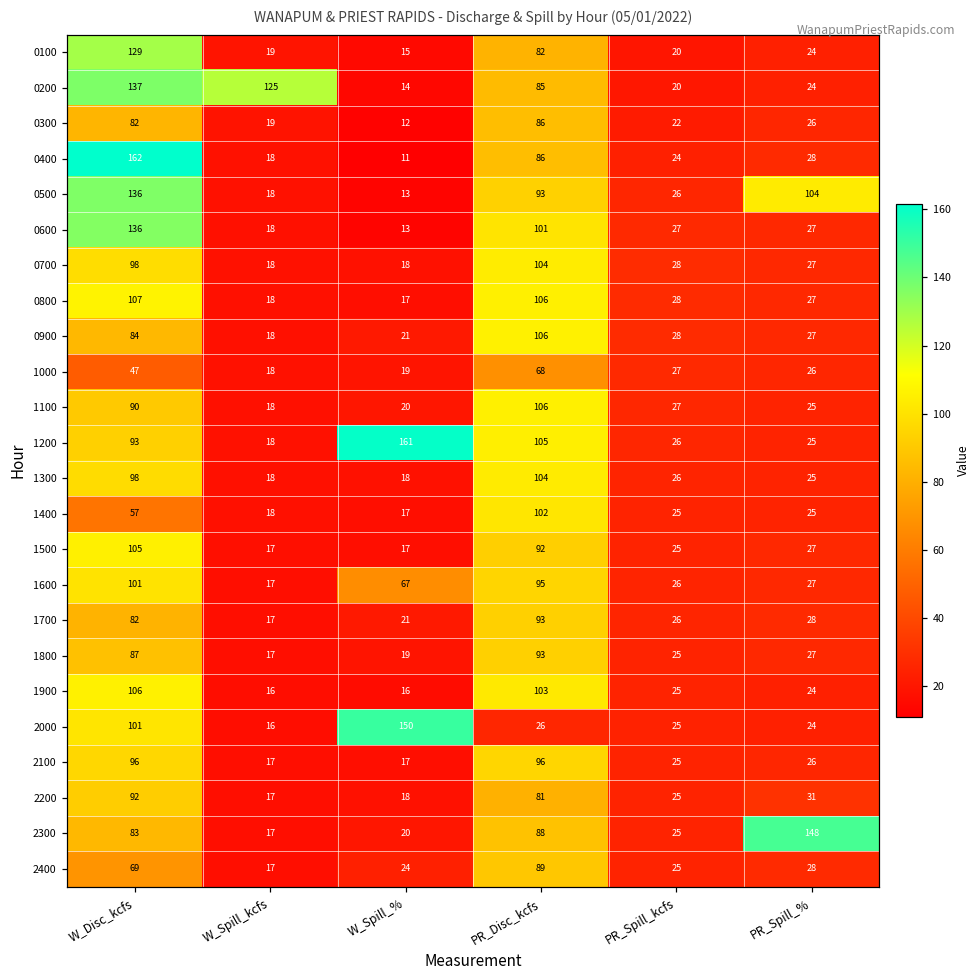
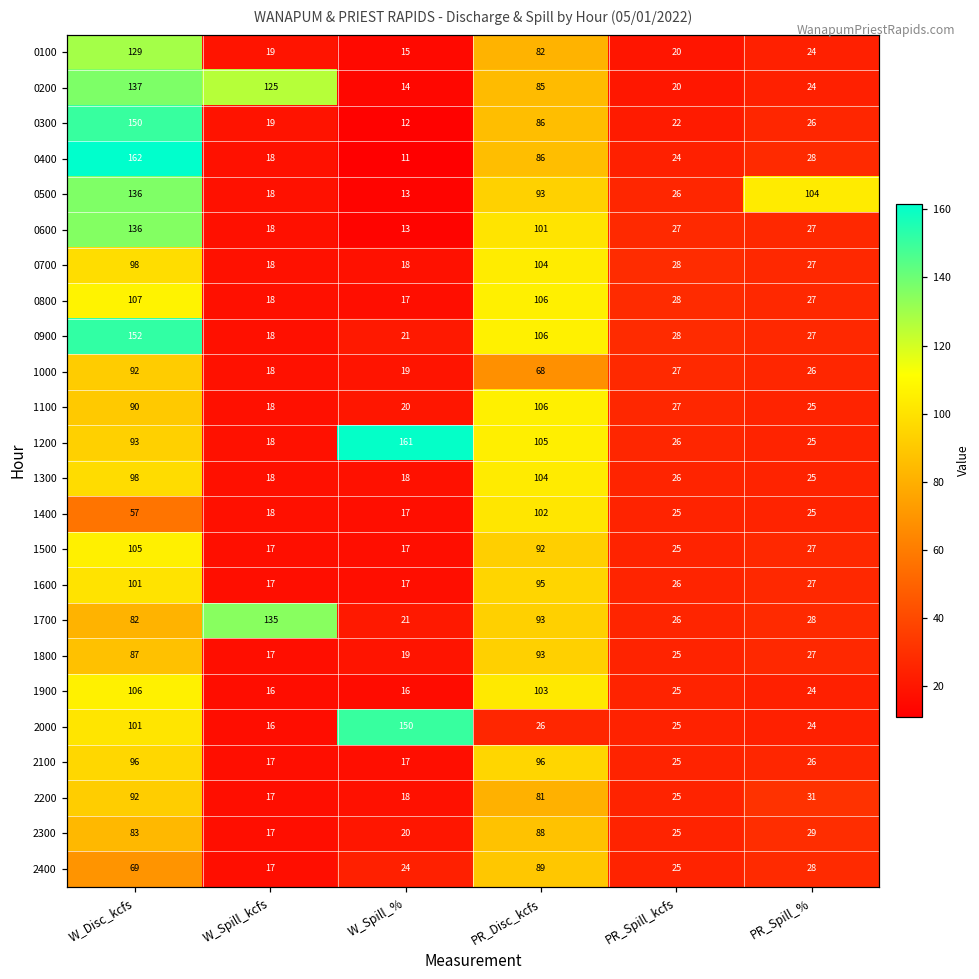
0300, W_Disc_kcfs: 82 -> 150
0900, W_Disc_kcfs: 84 -> 152
1000, W_Disc_kcfs: 47 -> 92
1600, W_Spill_%: 67 -> 17
1700, W_Spill_kcfs: 17 -> 135
2300, PR_Spill_%: 148 -> 29
